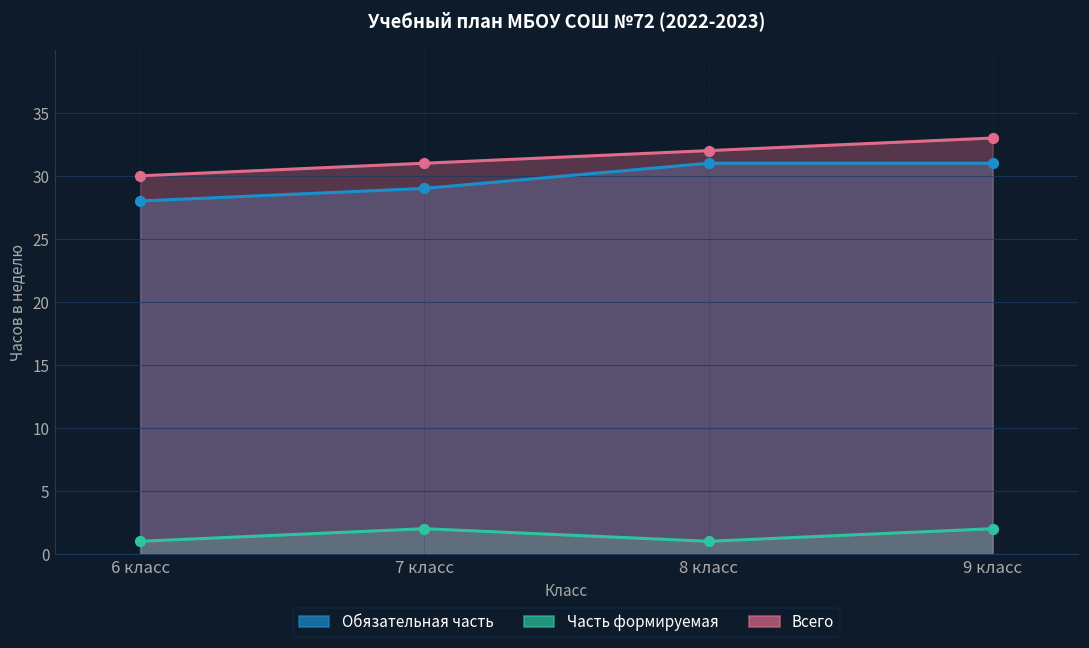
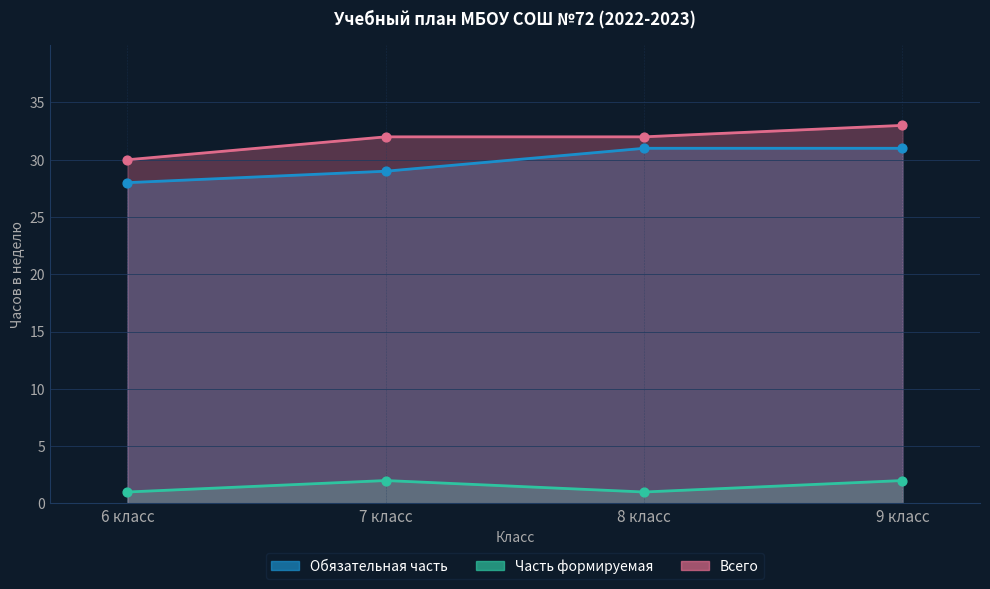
Всего, 7 класс: 31 -> 32
